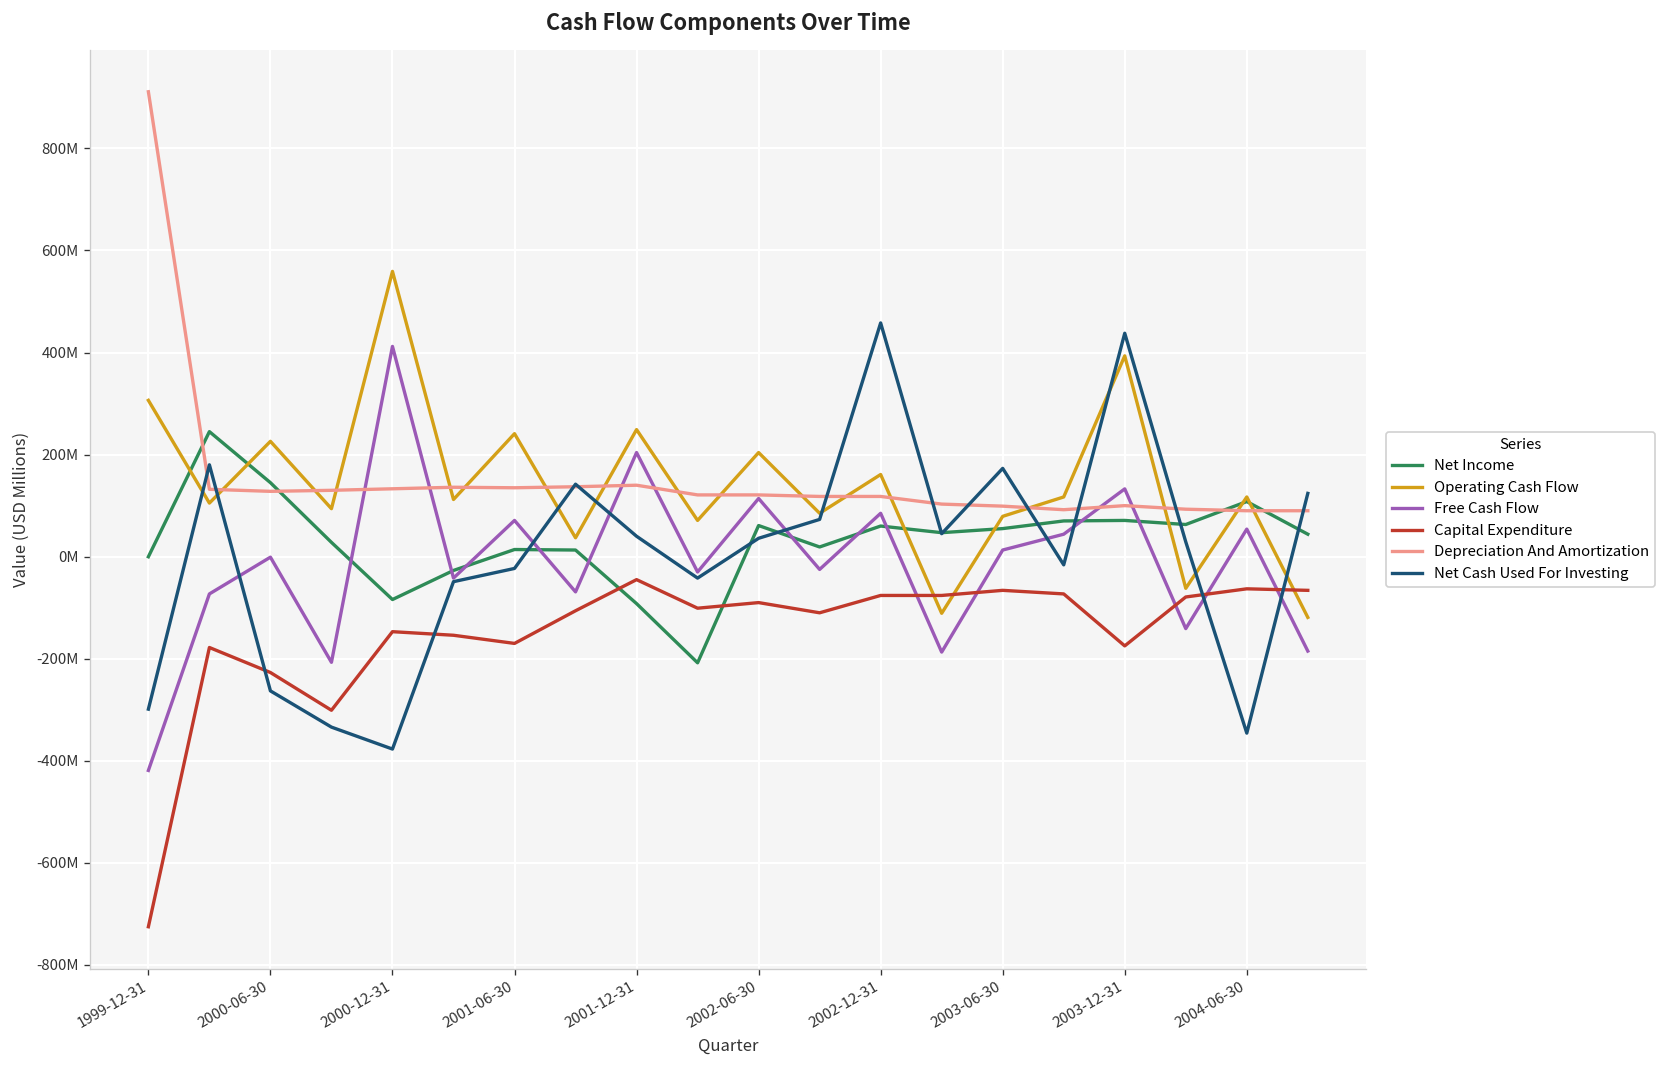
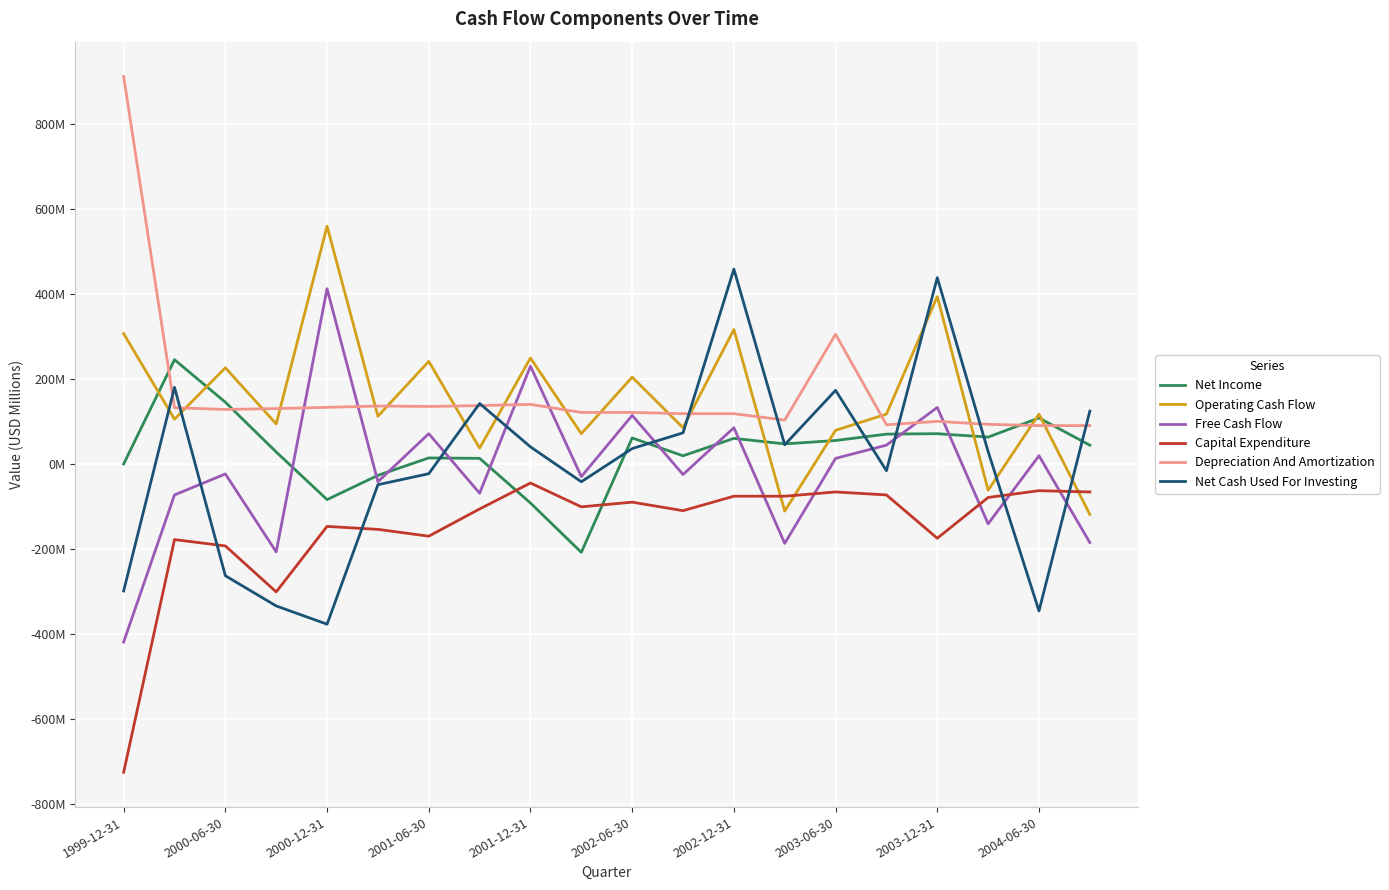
Free Cash Flow, 2000-06-30: 0 -> -20000000
Capital Expenditure, 2000-06-30: -230000000 -> -190000000
Free Cash Flow, 2001-12-31: 200000000 -> 230000000
Operating Cash Flow, 2002-12-31: 160000000 -> 320000000
Depreciation And Amortization, 2003-06-30: 100000000 -> 300000000
Free Cash Flow, 2004-06-30: 50000000 -> 20000000
